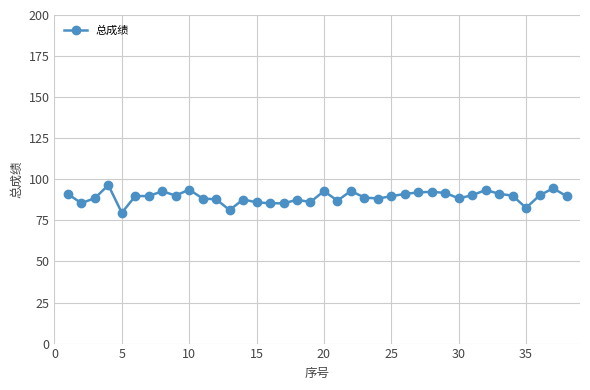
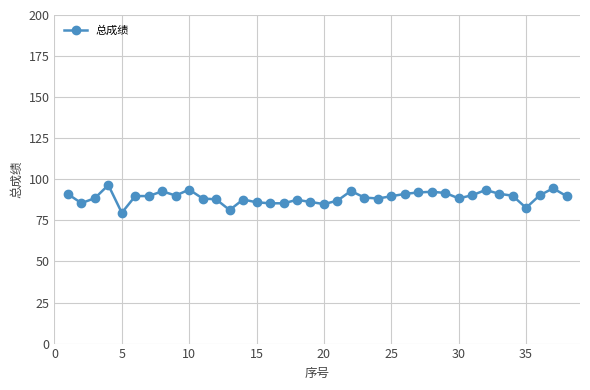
20: 93 -> 85
